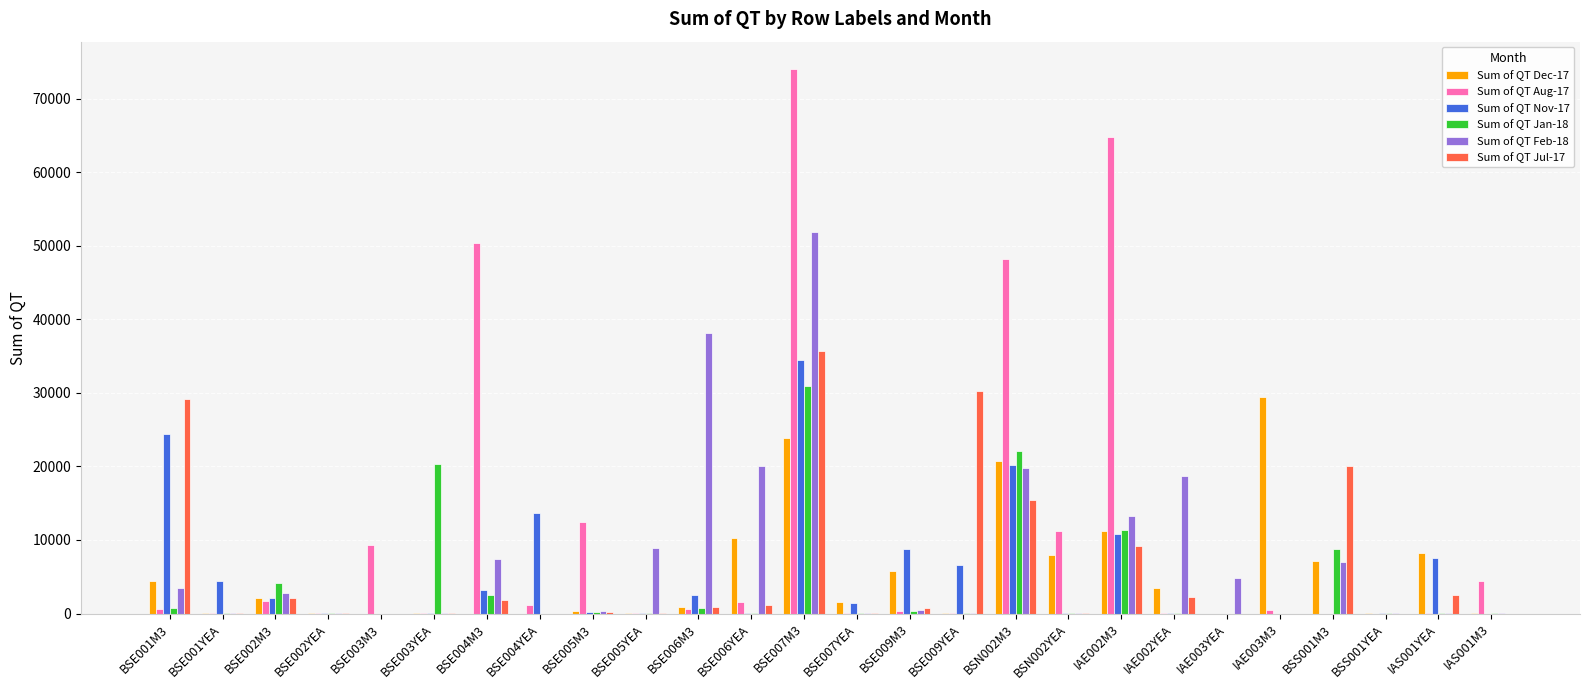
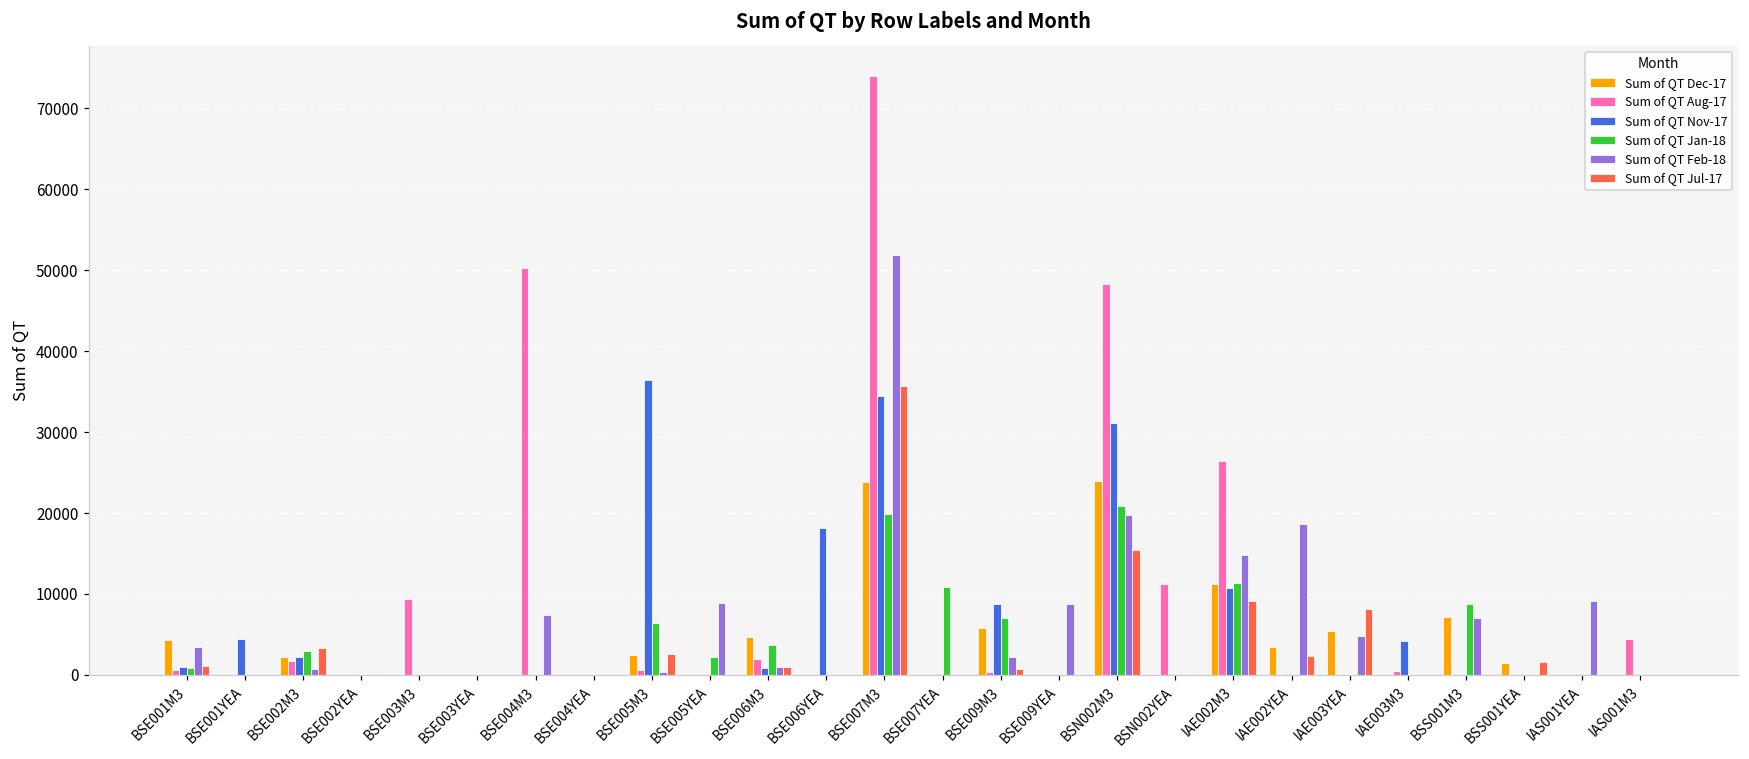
Sum of QT Nov-17, BSE001M3: 24000 -> 1000
Sum of QT Jul-17, BSE001M3: 29000 -> 1000
Sum of QT Jan-18, BSE002M3: 4000 -> 3000
Sum of QT Feb-18, BSE002M3: 3000 -> 1000
Sum of QT Jul-17, BSE002M3: 2000 -> 3000
Sum of QT Jan-18, BSE003YEA: 20000 -> 0
Sum of QT Nov-17, BSE004M3: 3000 -> 0
Sum of QT Jan-18, BSE004M3: 2000 -> 0
Sum of QT Jul-17, BSE004M3: 2000 -> 0
Sum of QT Aug-17, BSE004YEA: 1000 -> 0
Sum of QT Nov-17, BSE004YEA: 14000 -> 0
Sum of QT Dec-17, BSE005M3: 0 -> 2000
Sum of QT Aug-17, BSE005M3: 12000 -> 1000
Sum of QT Nov-17, BSE005M3: 0 -> 36000
Sum of QT Jan-18, BSE005M3: 0 -> 6000
Sum of QT Jul-17, BSE005M3: 0 -> 3000
Sum of QT Jan-18, BSE005YEA: 0 -> 2000
Sum of QT Dec-17, BSE006M3: 1000 -> 5000
Sum of QT Aug-17, BSE006M3: 1000 -> 2000
Sum of QT Nov-17, BSE006M3: 2000 -> 1000
Sum of QT Jan-18, BSE006M3: 1000 -> 4000
Sum of QT Feb-18, BSE006M3: 38000 -> 1000
Sum of QT Dec-17, BSE006YEA: 10000 -> 0
Sum of QT Aug-17, BSE006YEA: 2000 -> 0
Sum of QT Nov-17, BSE006YEA: 0 -> 18000
Sum of QT Feb-18, BSE006YEA: 20000 -> 0
Sum of QT Jul-17, BSE006YEA: 1000 -> 0
Sum of QT Jan-18, BSE007M3: 31000 -> 20000
Sum of QT Dec-17, BSE007YEA: 2000 -> 0
Sum of QT Nov-17, BSE007YEA: 1000 -> 0
Sum of QT Jan-18, BSE007YEA: 0 -> 11000
Sum of QT Jan-18, BSE009M3: 0 -> 7000
Sum of QT Feb-18, BSE009M3: 0 -> 2000
Sum of QT Nov-17, BSE009YEA: 7000 -> 0
Sum of QT Feb-18, BSE009YEA: 0 -> 9000
Sum of QT Jul-17, BSE009YEA: 30000 -> 0
Sum of QT Dec-17, BSN002M3: 21000 -> 24000
Sum of QT Nov-17, BSN002M3: 20000 -> 31000
Sum of QT Jan-18, BSN002M3: 22000 -> 21000
Sum of QT Dec-17, BSN002YEA: 8000 -> 0
Sum of QT Aug-17, IAE002M3: 65000 -> 26000
Sum of QT Feb-18, IAE002M3: 13000 -> 15000
Sum of QT Dec-17, IAE003YEA: 0 -> 5000
Sum of QT Jul-17, IAE003YEA: 0 -> 8000
Sum of QT Dec-17, IAE003M3: 29000 -> 0
Sum of QT Nov-17, IAE003M3: 0 -> 4000
Sum of QT Jul-17, BSS001M3: 20000 -> 0
Sum of QT Dec-17, BSS001YEA: 0 -> 1000
Sum of QT Jul-17, BSS001YEA: 0 -> 2000
Sum of QT Dec-17, IAS001YEA: 8000 -> 0
Sum of QT Nov-17, IAS001YEA: 8000 -> 0
Sum of QT Feb-18, IAS001YEA: 0 -> 9000
Sum of QT Jul-17, IAS001YEA: 3000 -> 0
